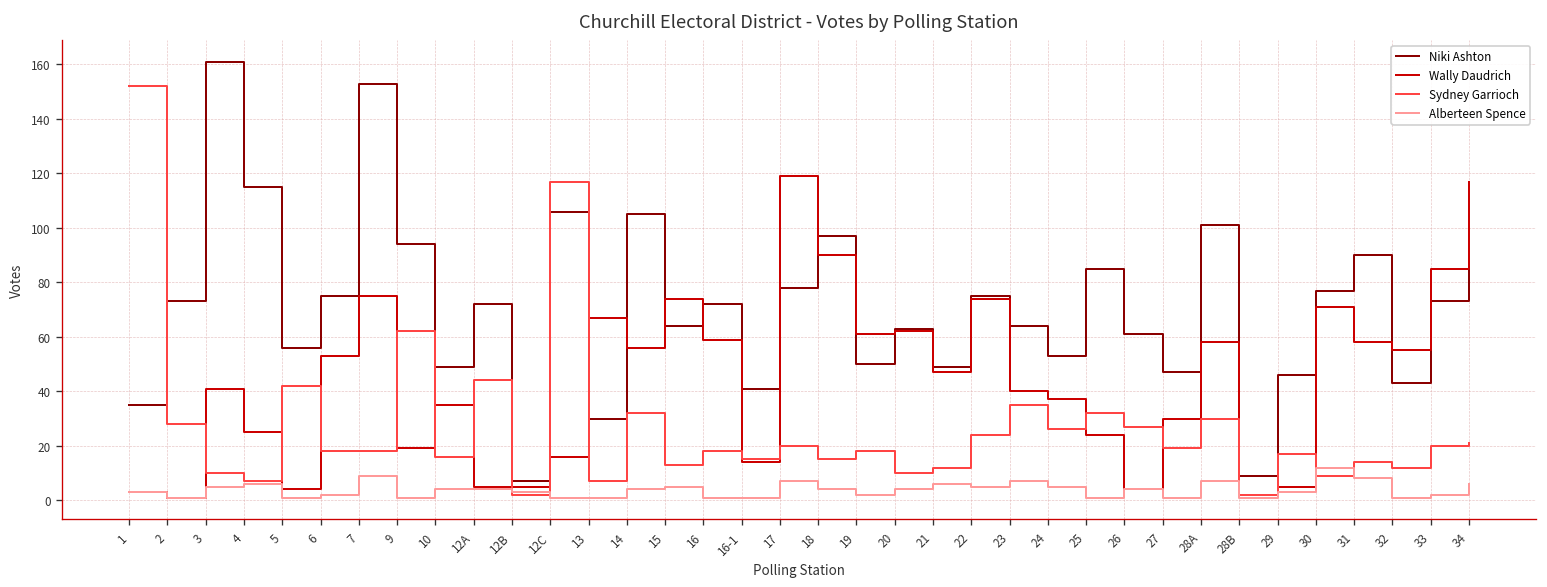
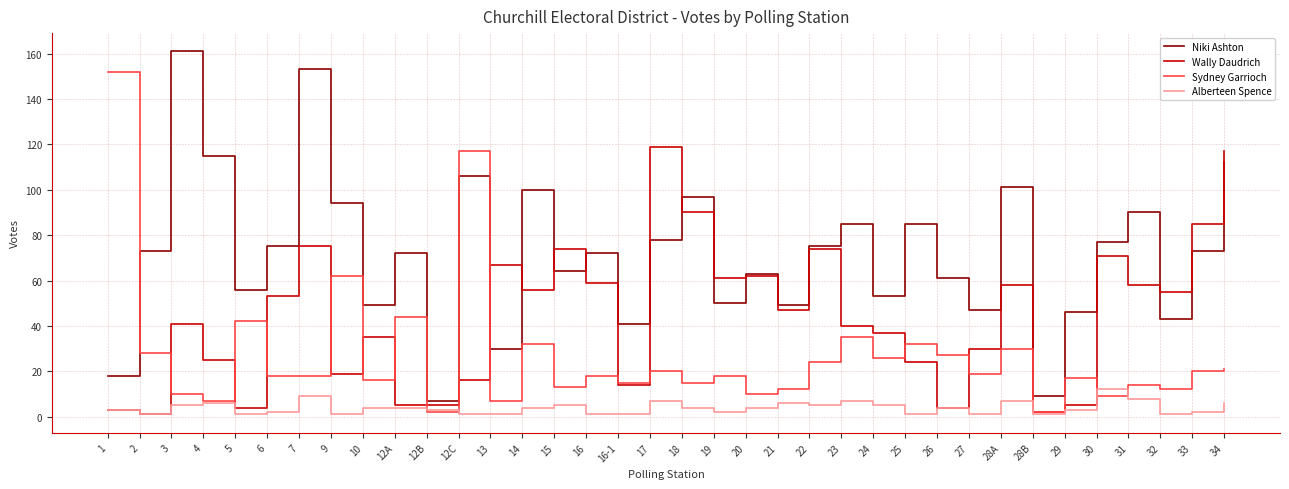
Niki Ashton, 1: 35 -> 18
Niki Ashton, 14: 105 -> 100
Niki Ashton, 23: 64 -> 85
